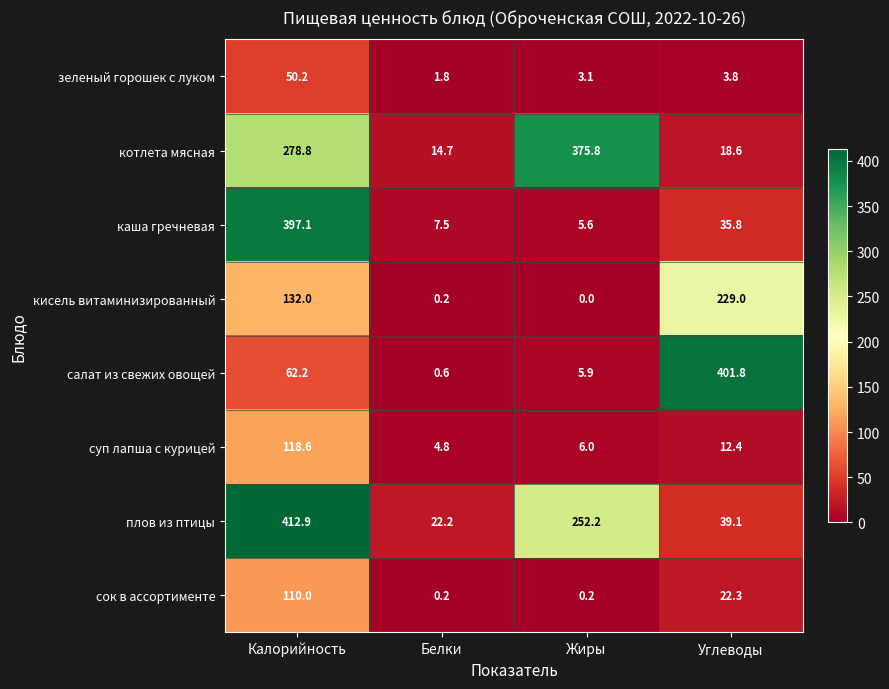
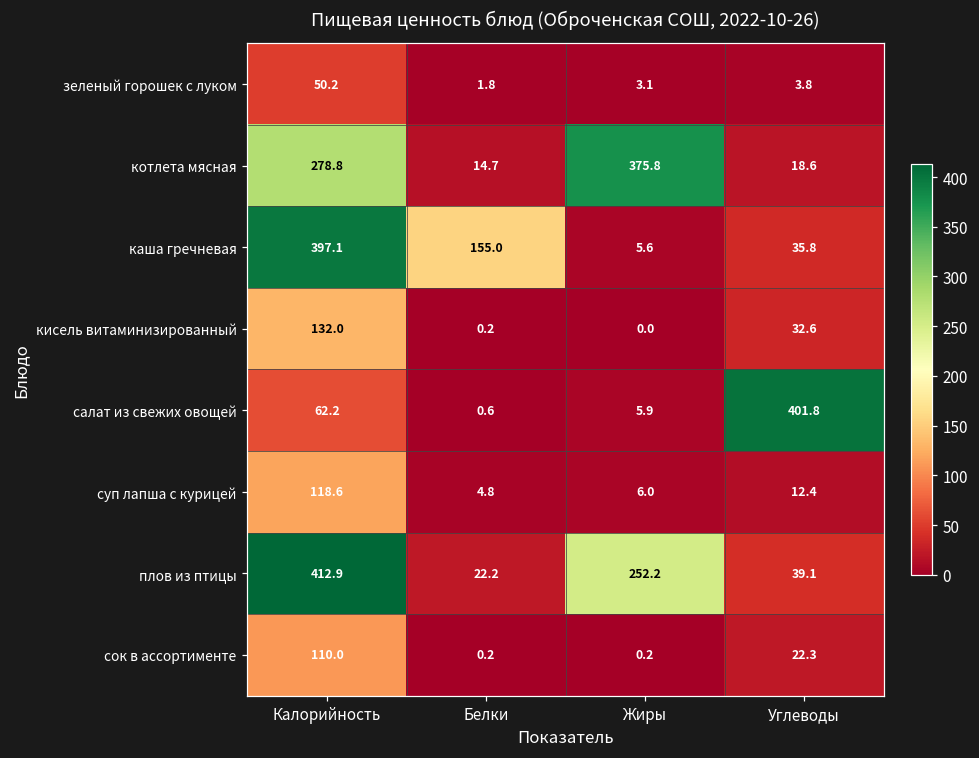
каша гречневая, Белки: 7.5 -> 155.0
кисель витаминизированный, Углеводы: 229.0 -> 32.6
